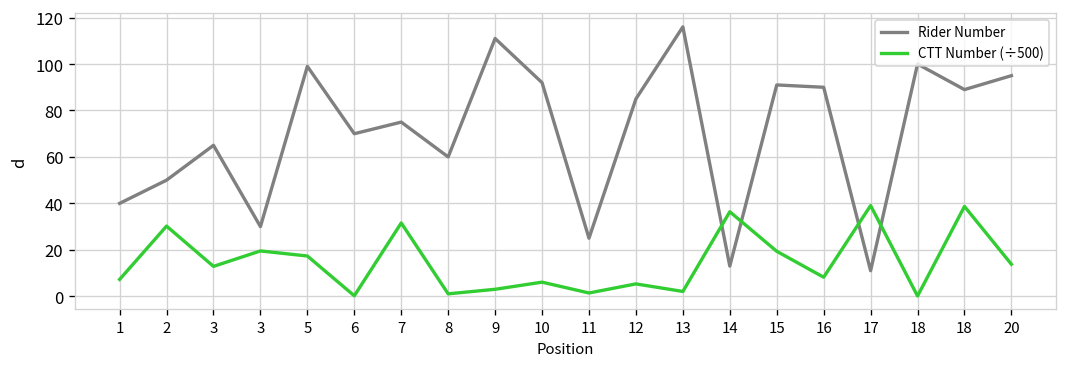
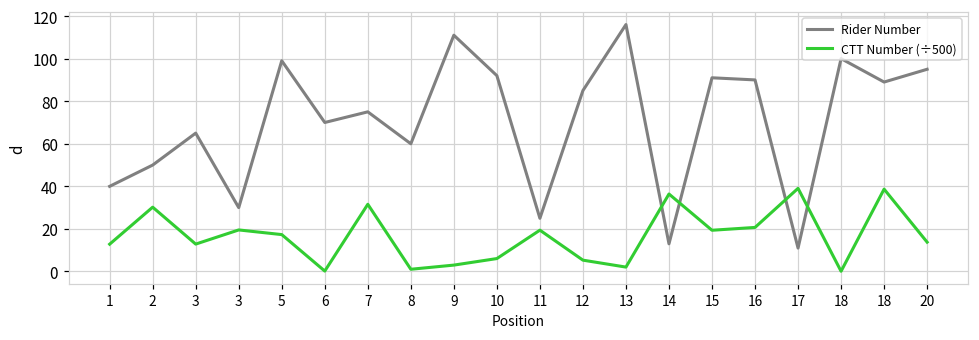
CTT Number (÷500), 1: 7 -> 13
CTT Number (÷500), 11: 1 -> 19
CTT Number (÷500), 16: 8 -> 21
